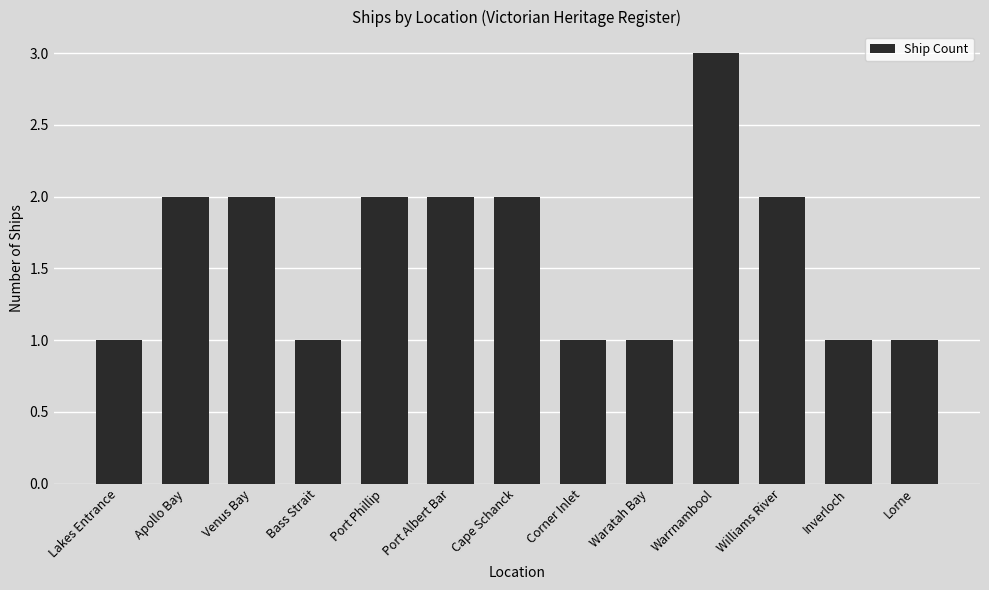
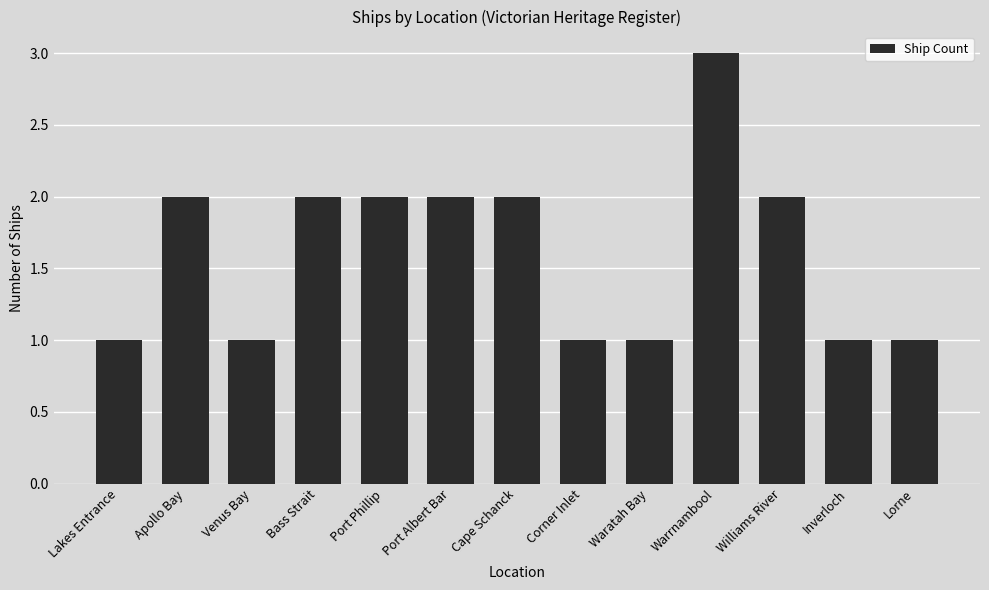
Venus Bay: 2 -> 1
Bass Strait: 1 -> 2
